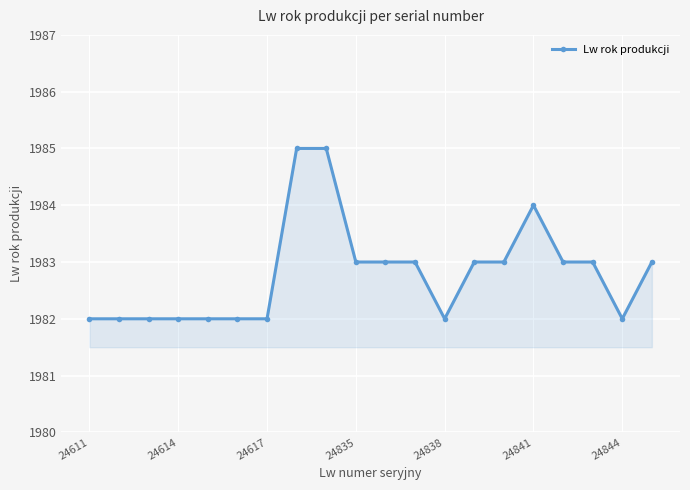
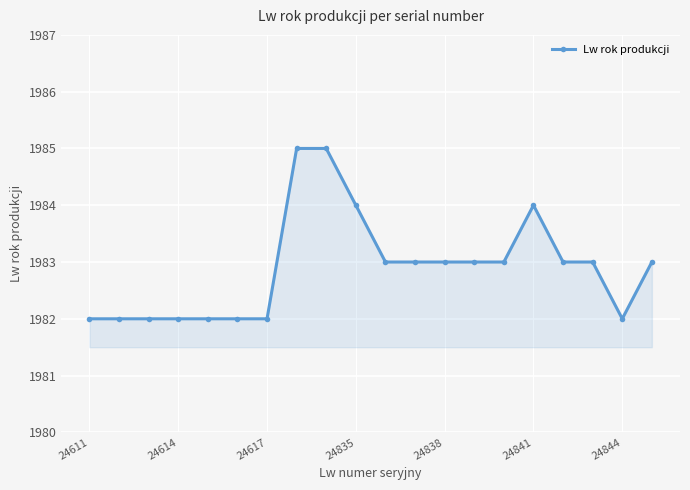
24835: 1983 -> 1984
24838: 1982 -> 1983
